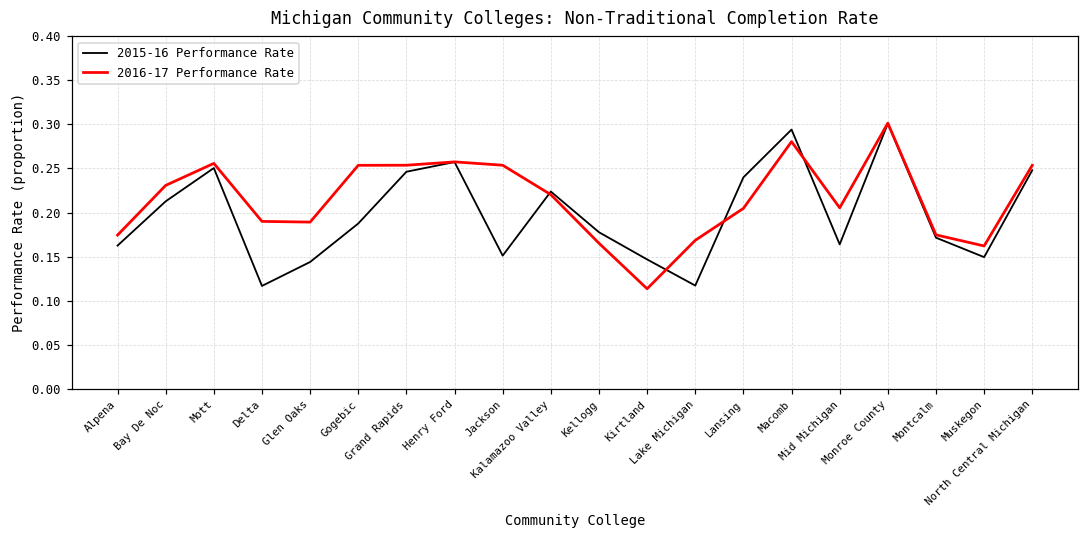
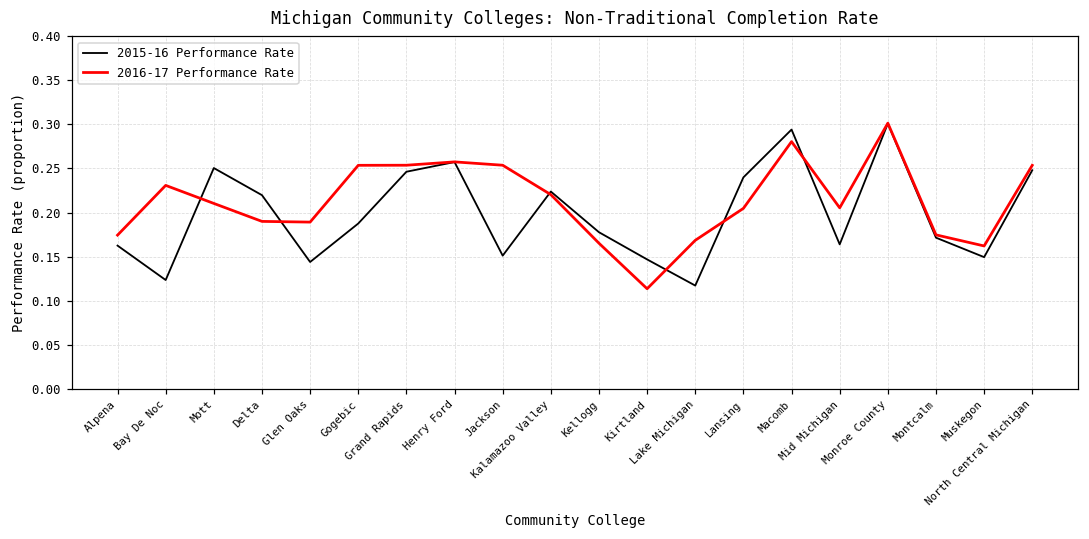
2015-16 Performance Rate, Bay De Noc: 0.21 -> 0.12
2016-17 Performance Rate, Mott: 0.26 -> 0.21
2015-16 Performance Rate, Delta: 0.12 -> 0.22
